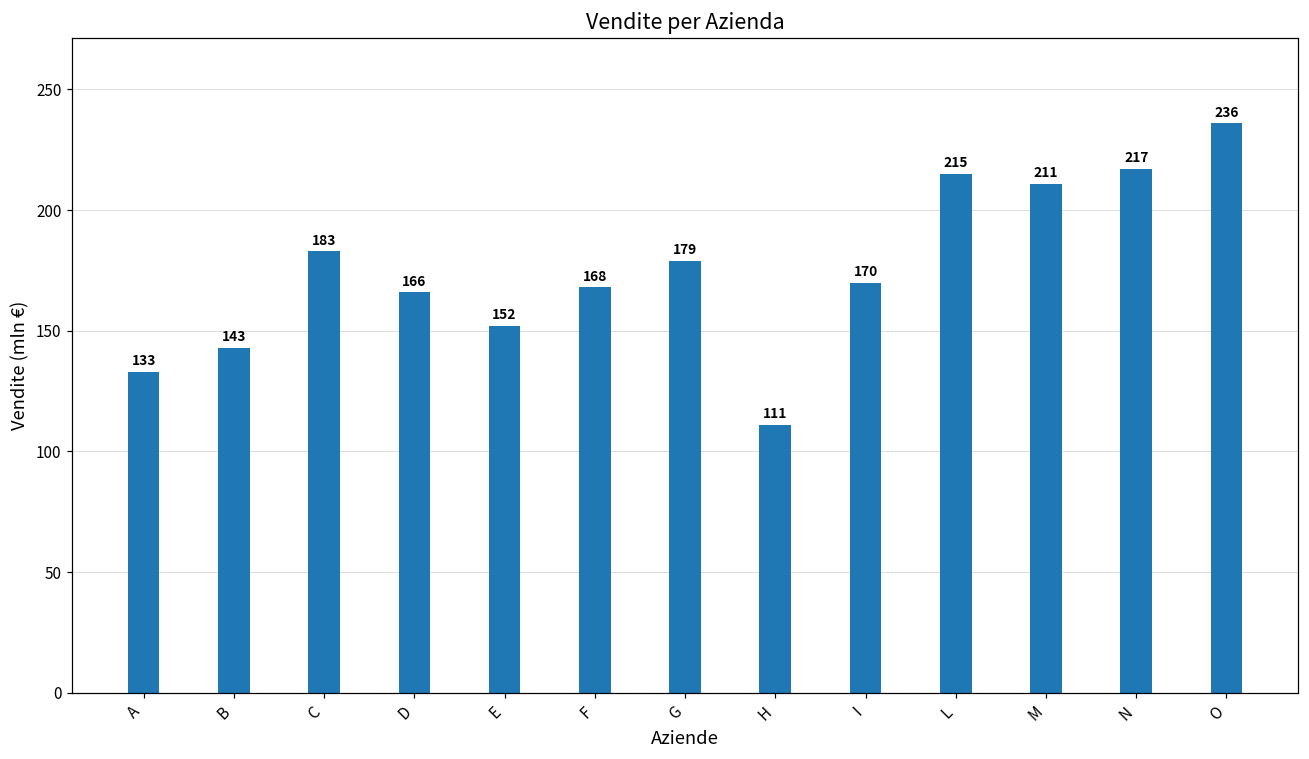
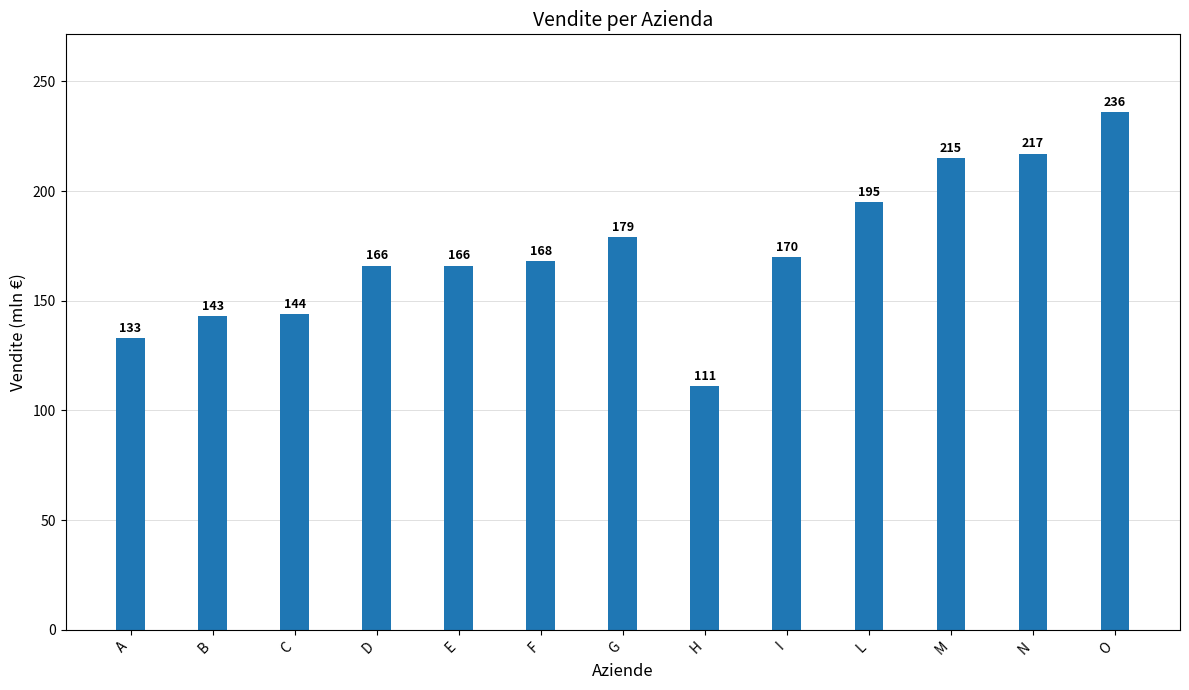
C: 183 -> 144
E: 152 -> 166
L: 215 -> 195
M: 211 -> 215
